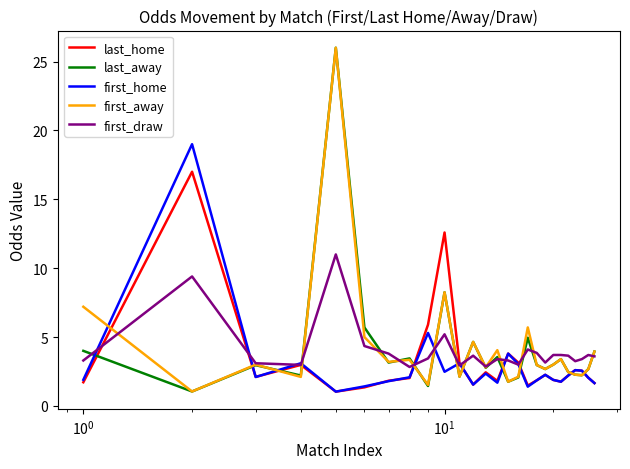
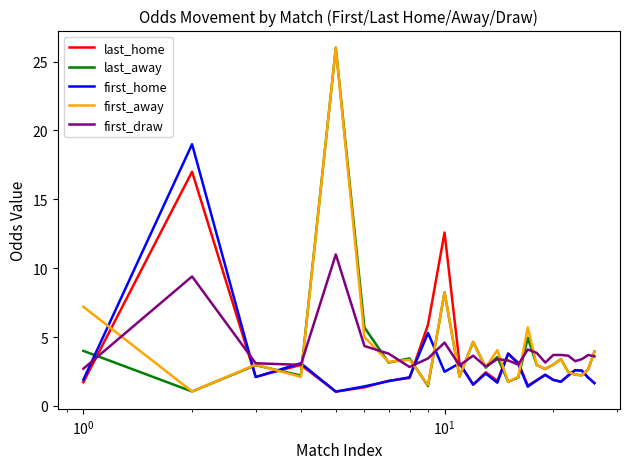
first_draw, 10^0: 3.3 -> 2.7
first_draw, 10^1: 5.2 -> 4.6
